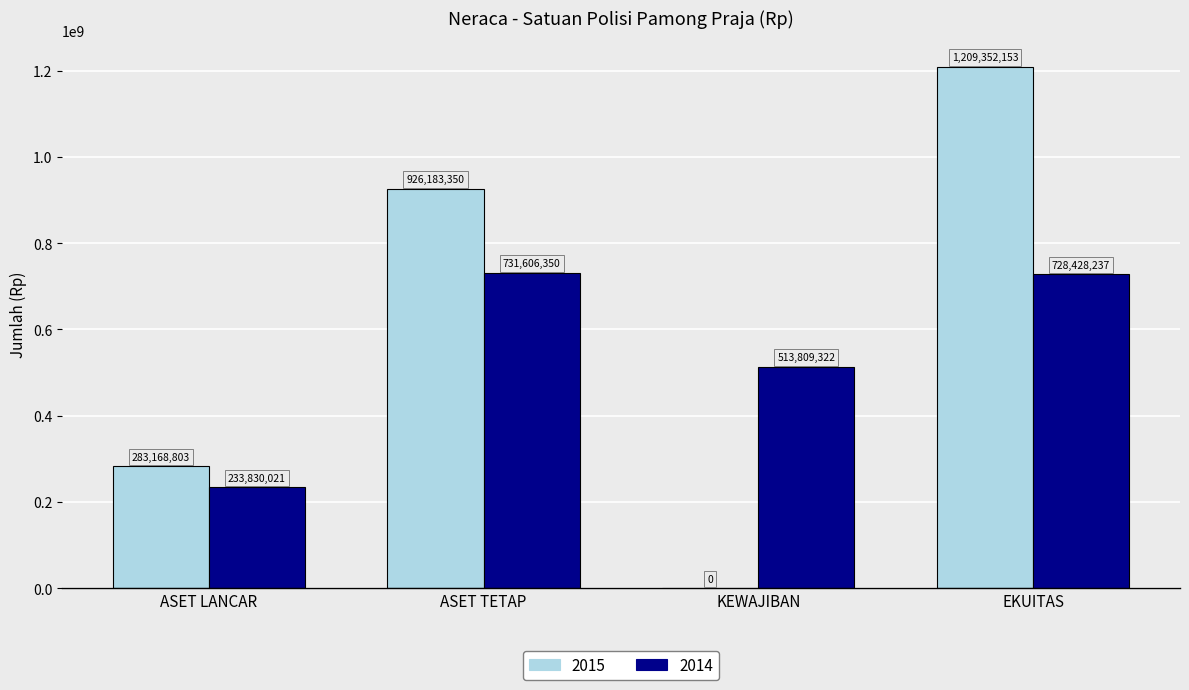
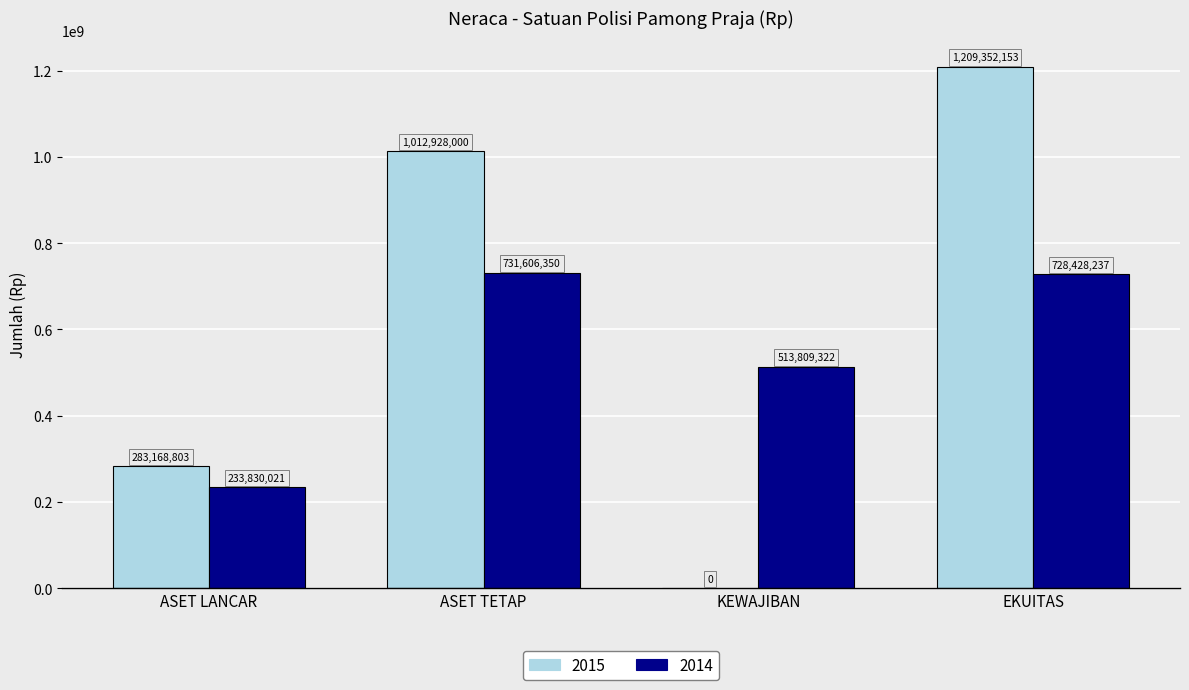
2015, ASET TETAP: 926,183,350 -> 1,012,928,000
